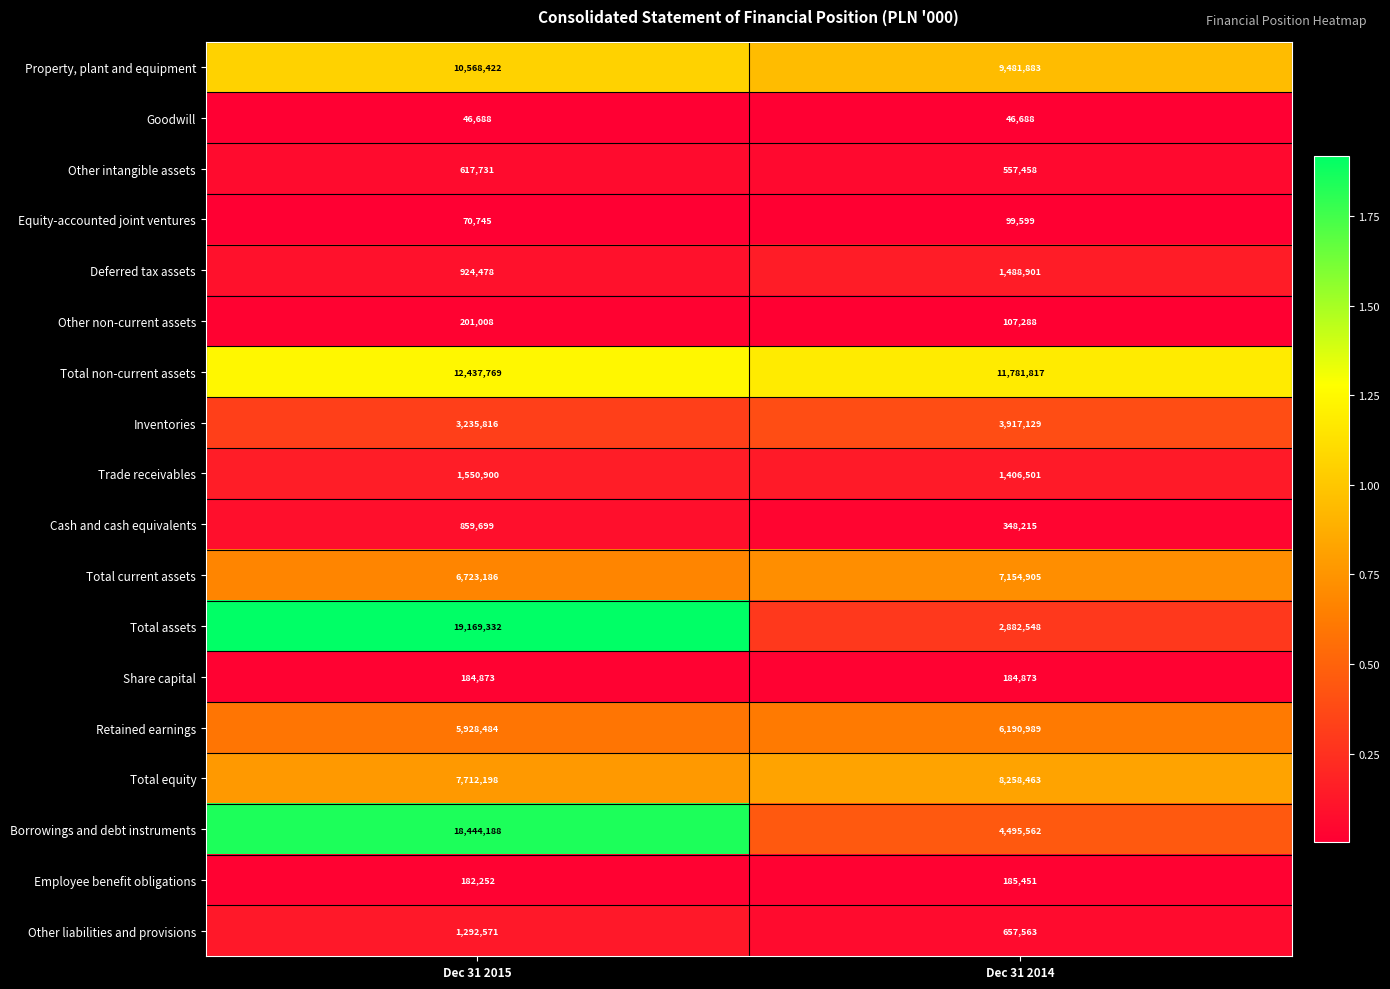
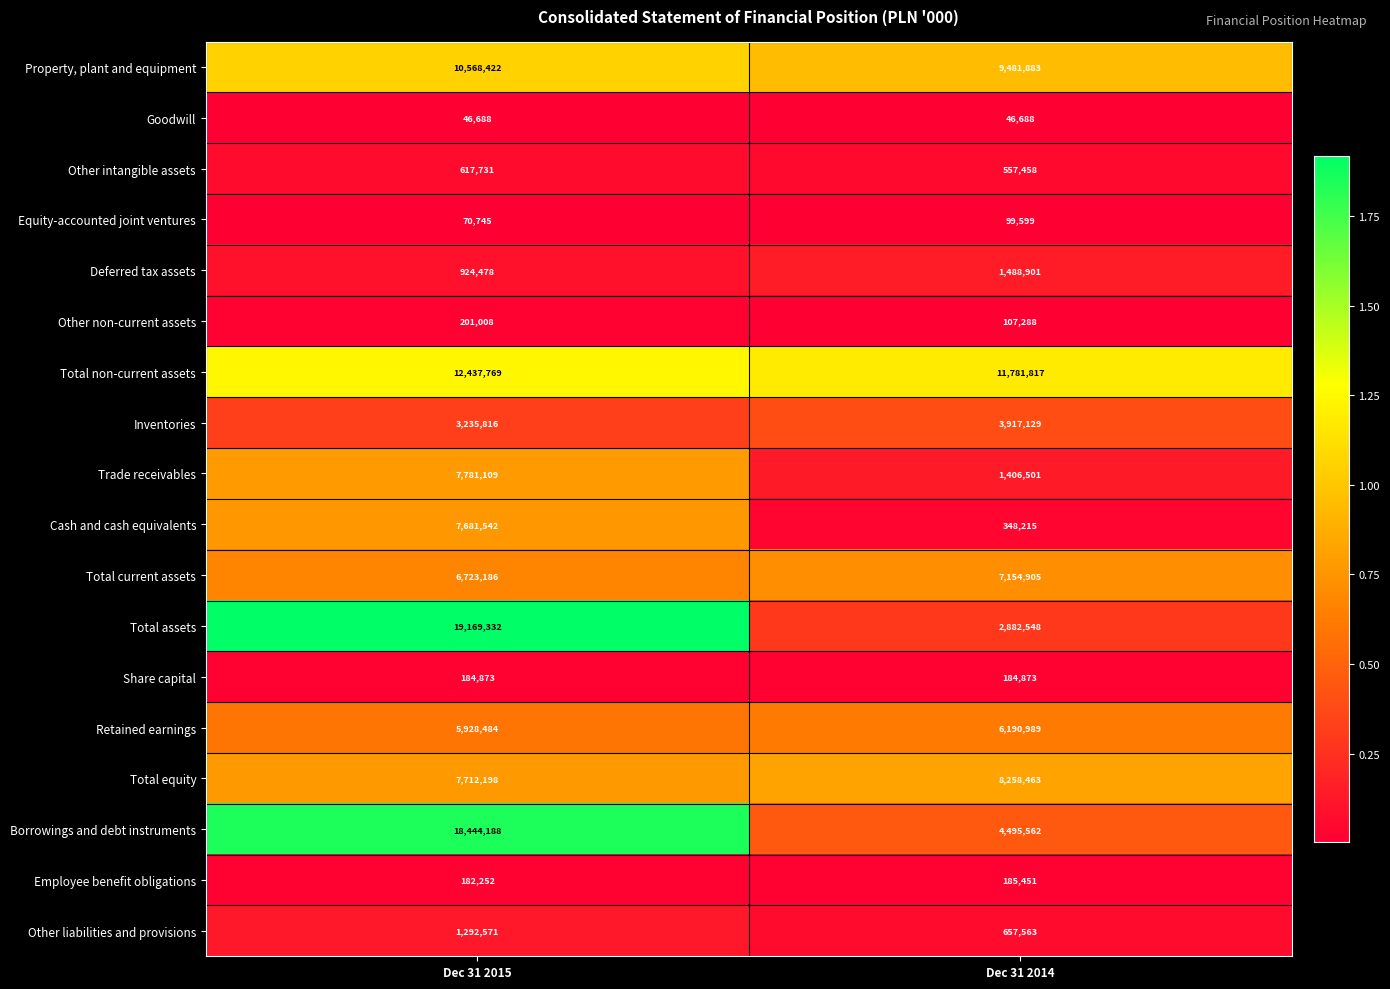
Trade receivables, Dec 31 2015: 1,550,900 -> 7,781,109
Cash and cash equivalents, Dec 31 2015: 859,699 -> 7,681,542
